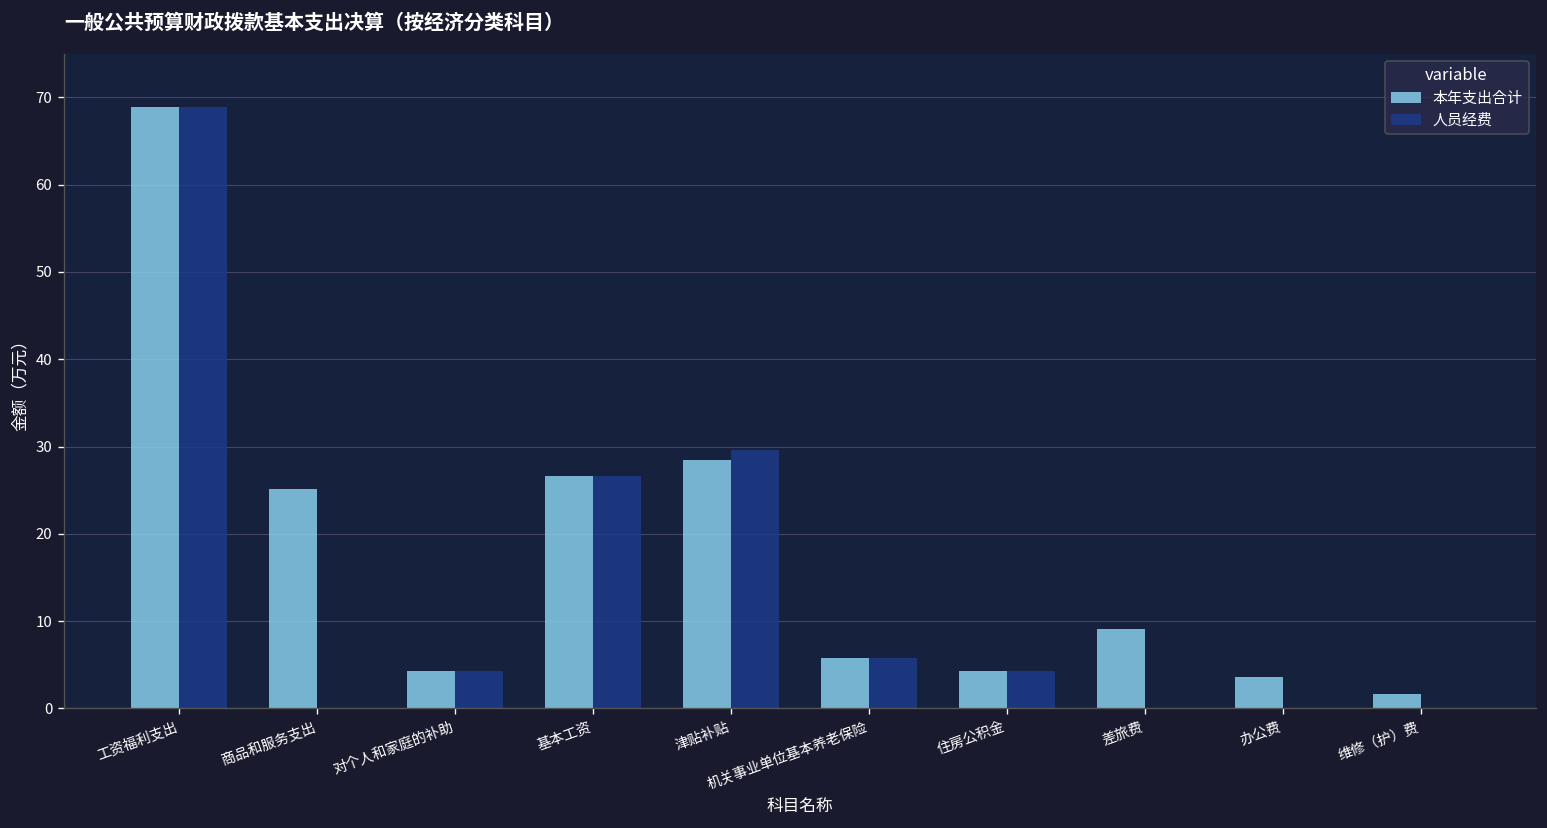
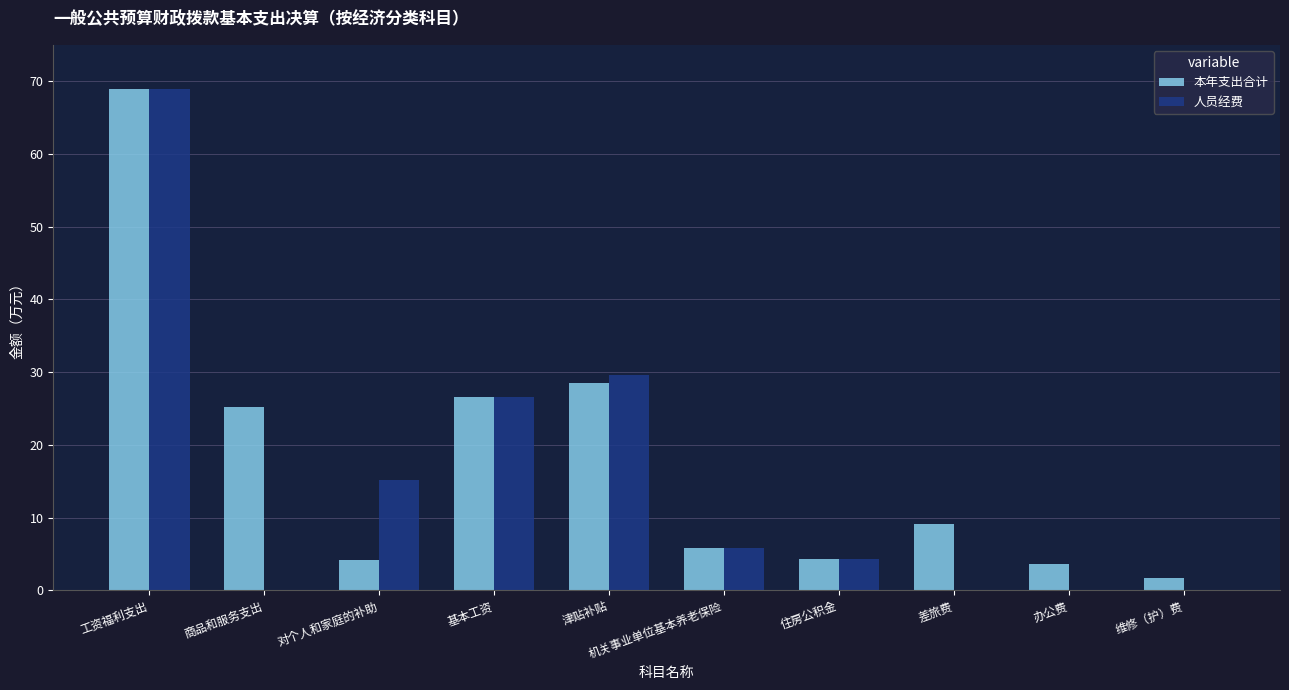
人员经费, 对个人和家庭的补助: 4 -> 15
